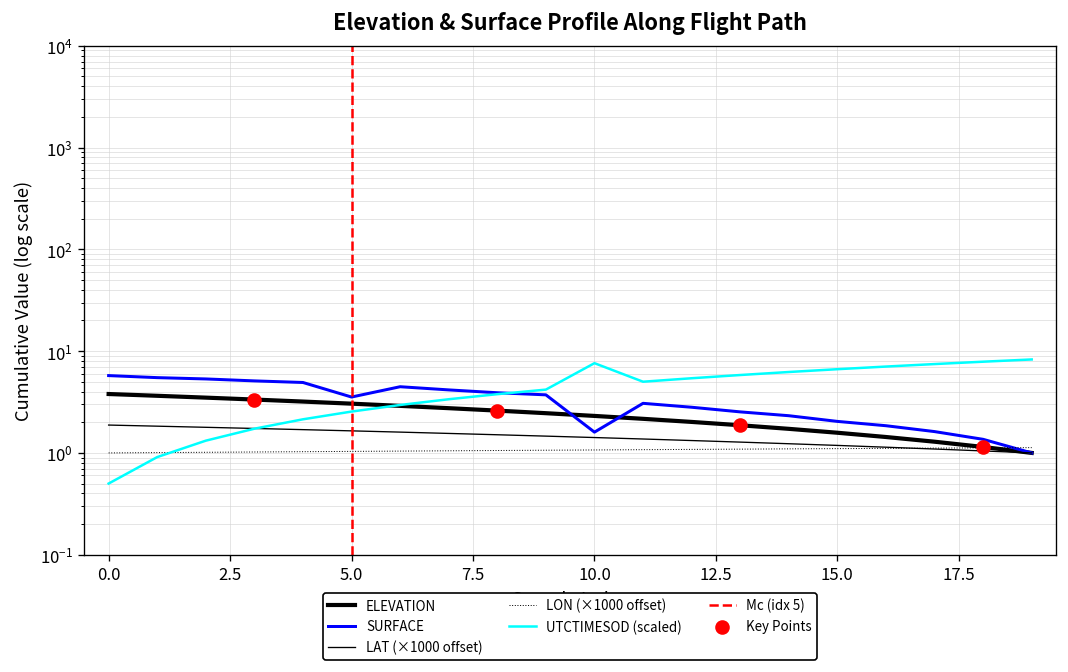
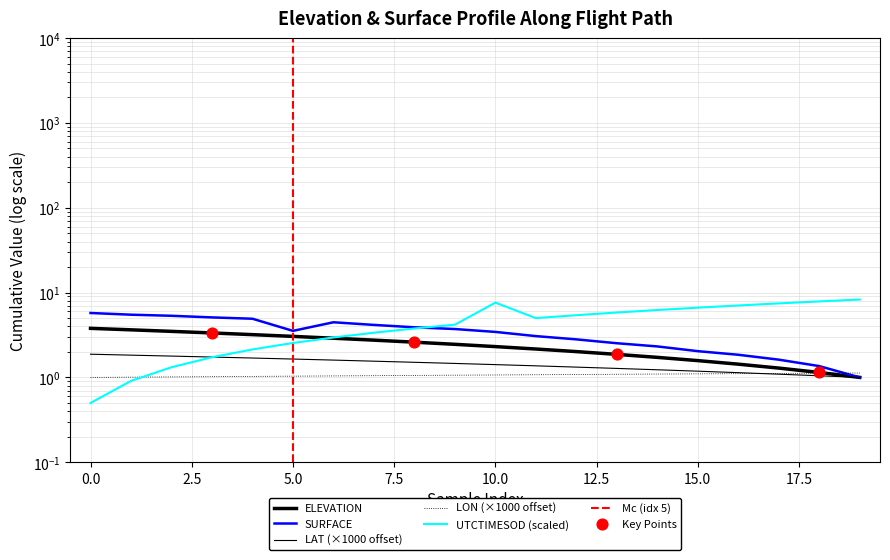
SURFACE, 10.0: 1.6 -> 3.4
